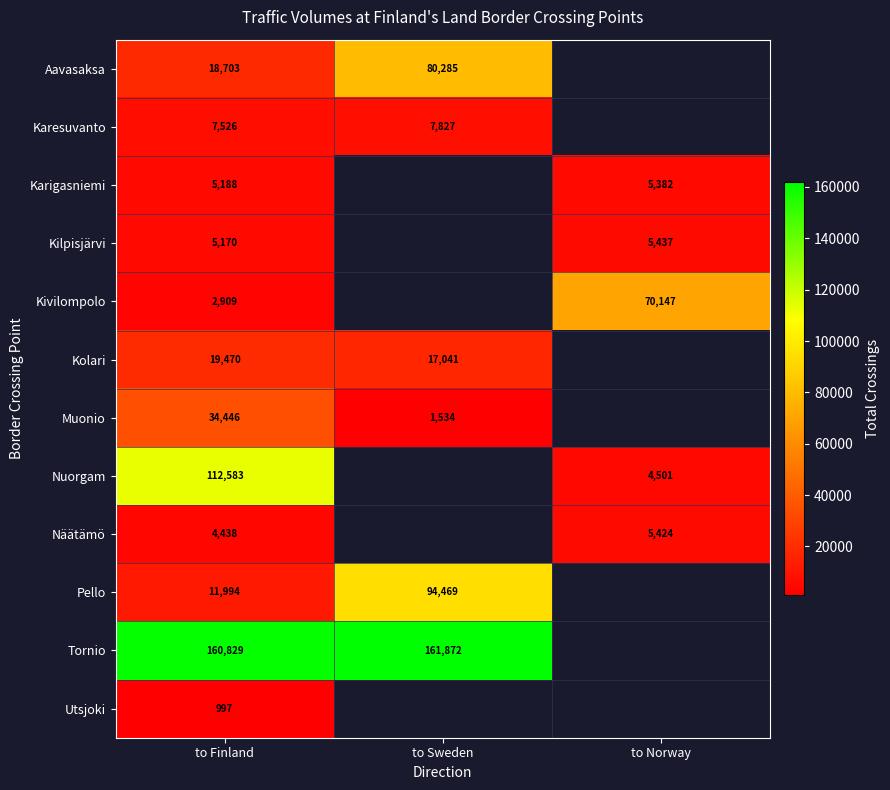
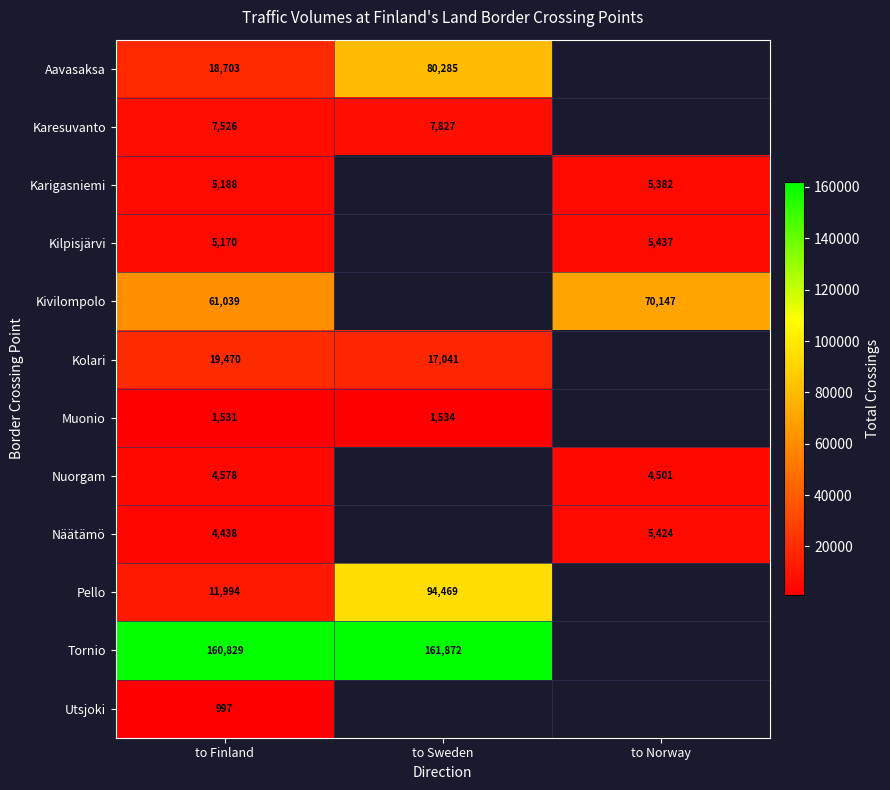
Kivilompolo, to Finland: 2,909 -> 61,039
Muonio, to Finland: 34,446 -> 1,531
Nuorgam, to Finland: 112,583 -> 4,578
